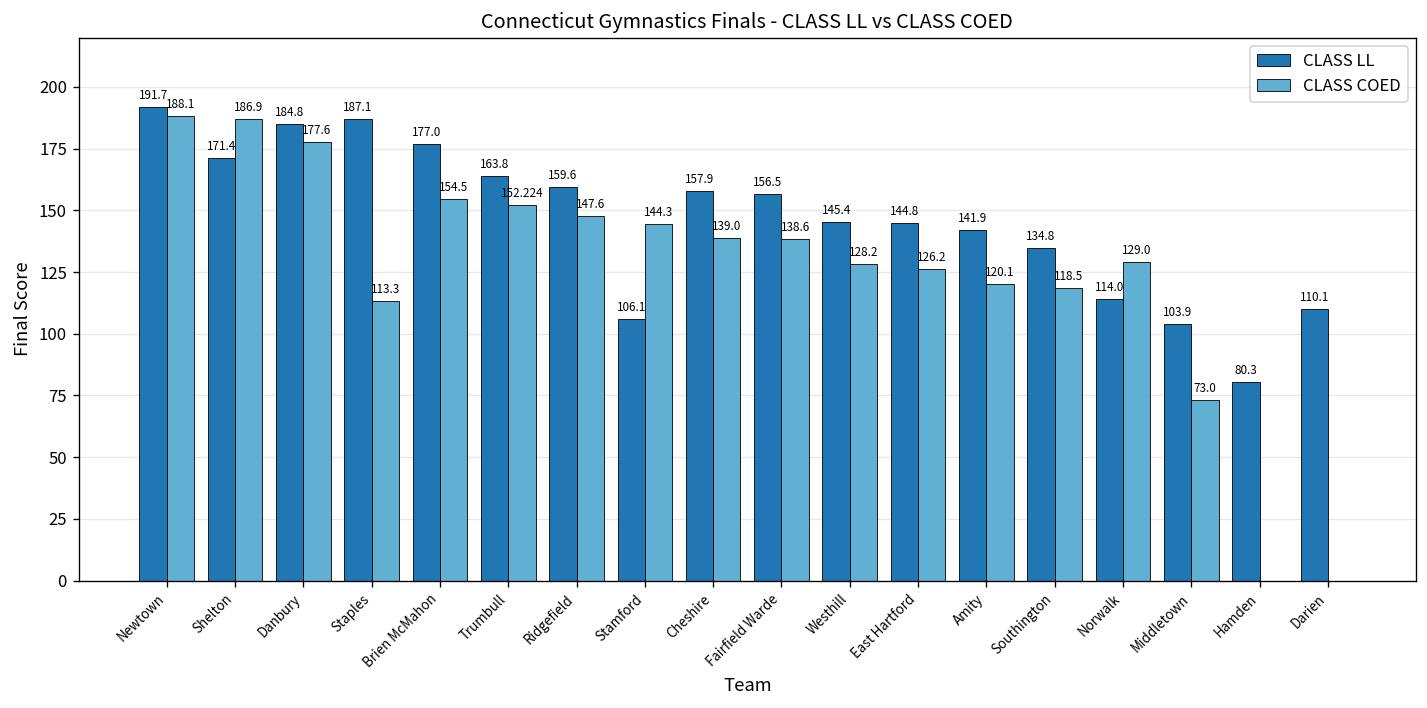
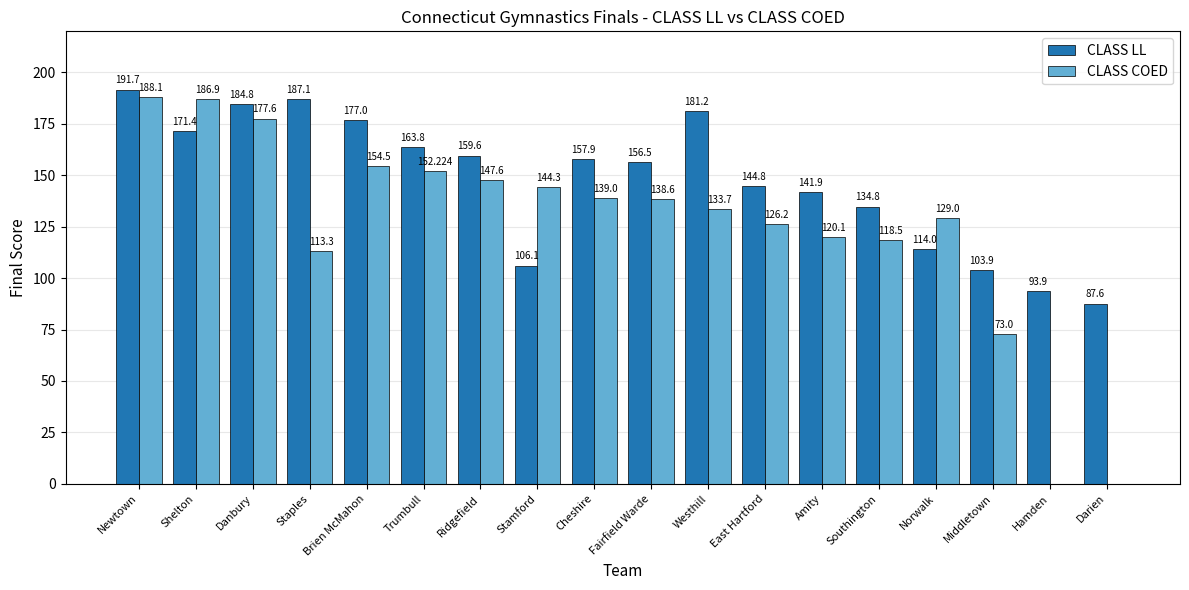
CLASS LL, Westhill: 145.4 -> 181.2
CLASS COED, Westhill: 128.2 -> 133.7
CLASS LL, Hamden: 80.3 -> 93.9
CLASS LL, Darien: 110.1 -> 87.6
